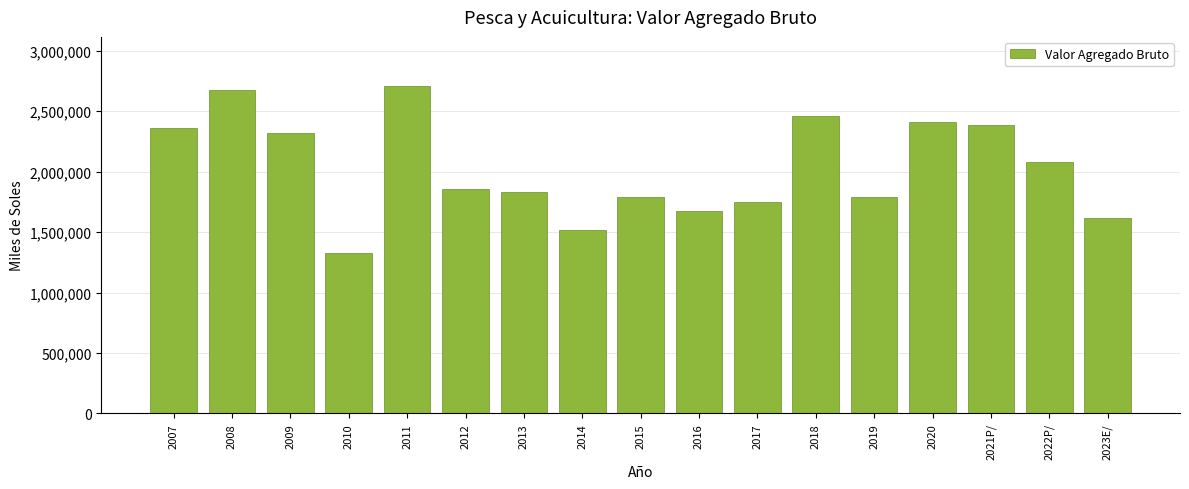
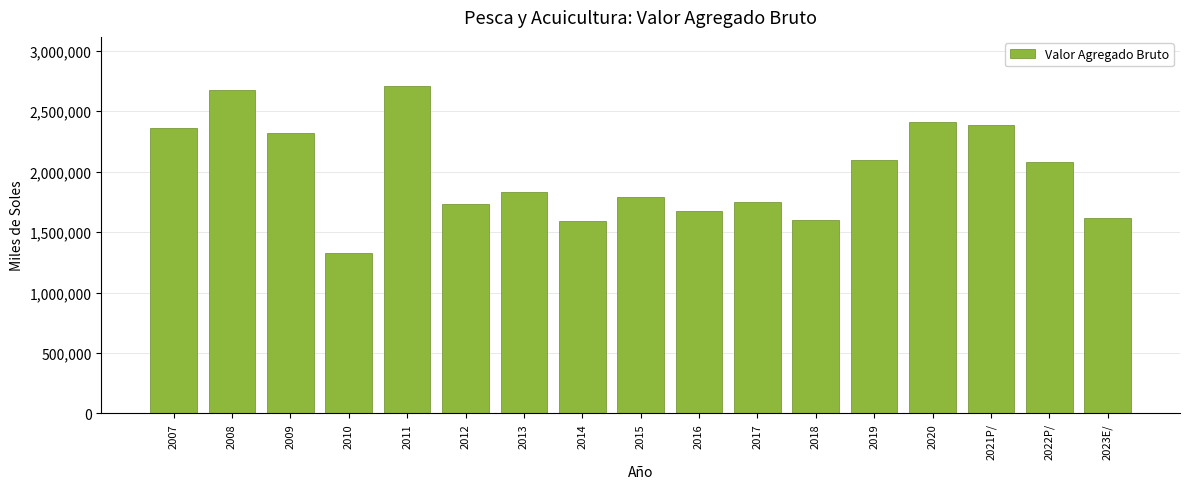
2012: 1,850,000 -> 1,730,000
2014: 1,520,000 -> 1,590,000
2018: 2,460,000 -> 1,600,000
2019: 1,790,000 -> 2,100,000
